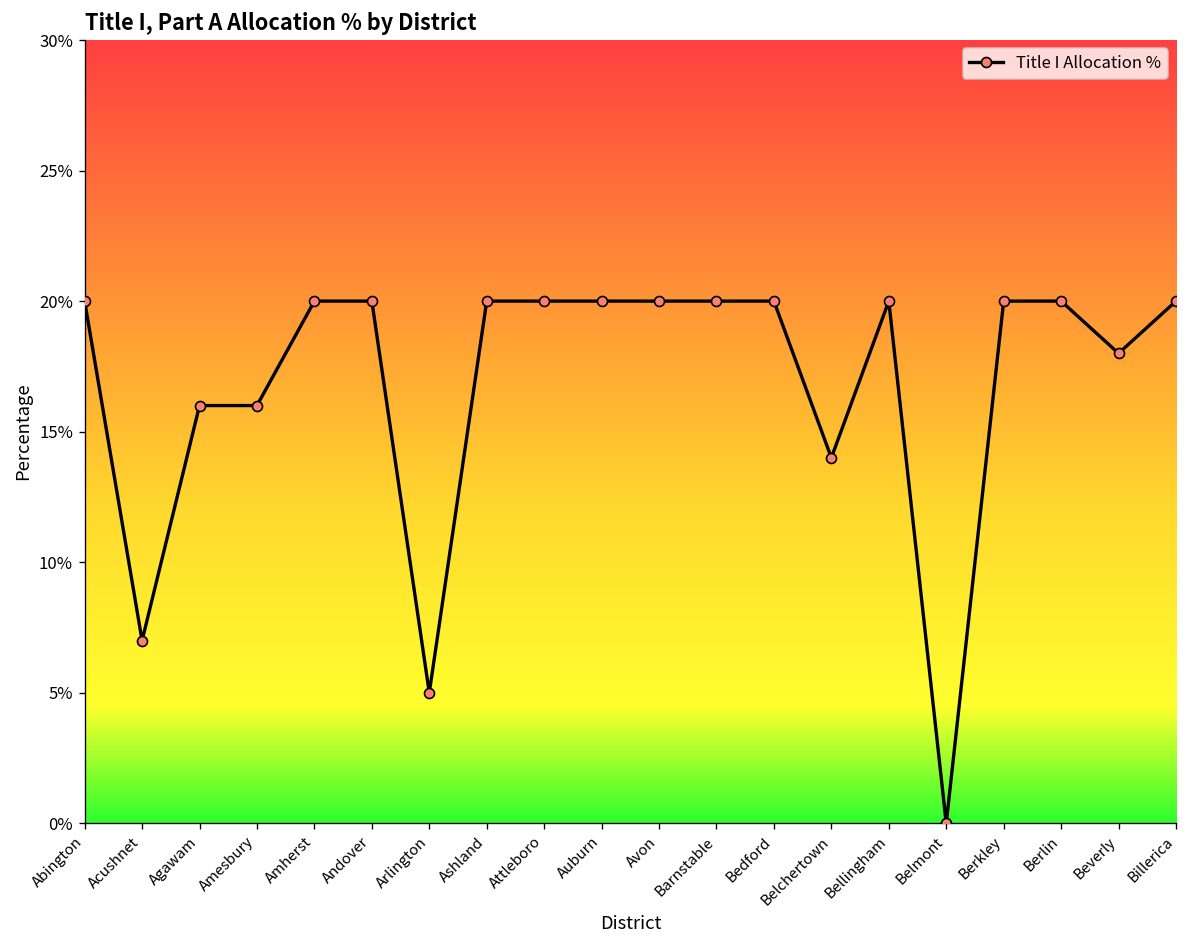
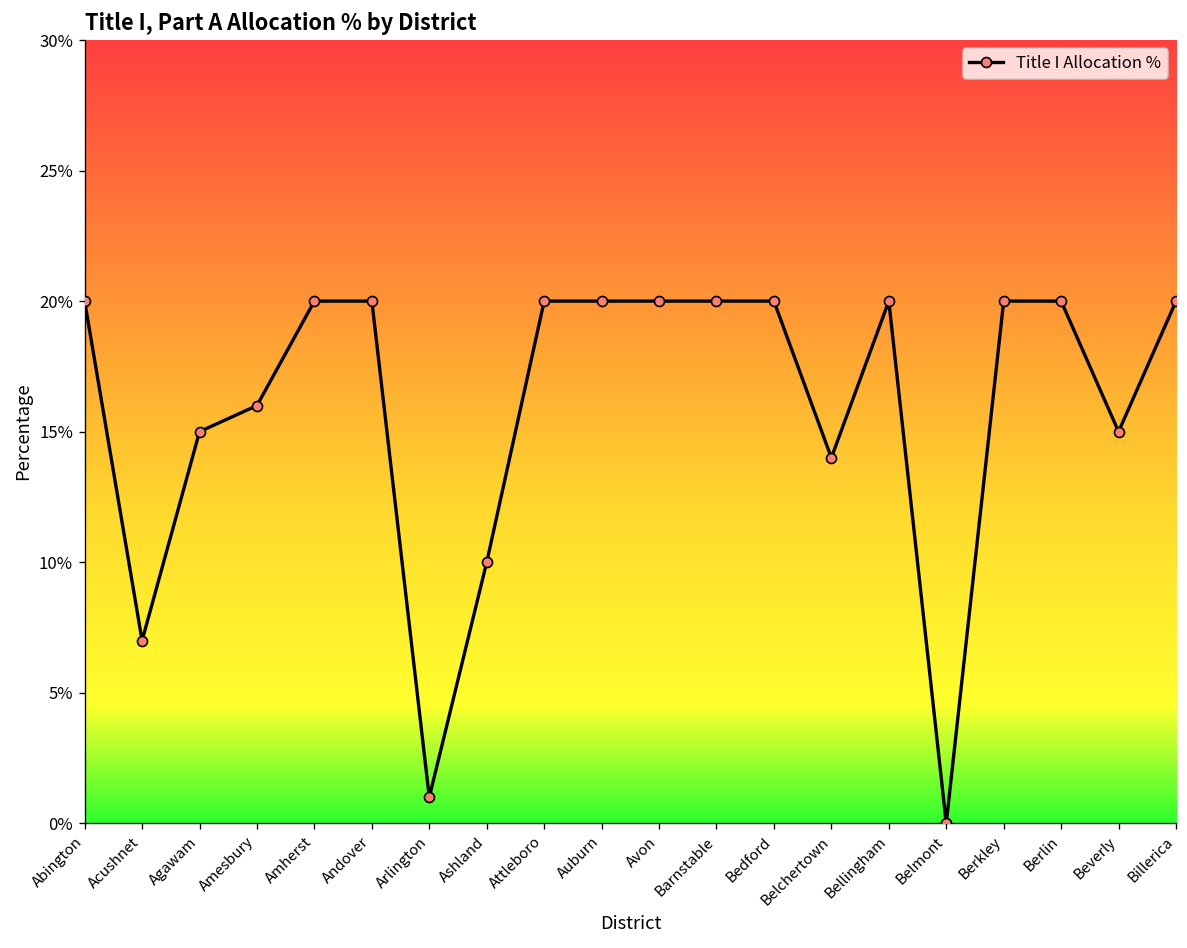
Agawam: 16.0% -> 15.0%
Arlington: 5.0% -> 1.0%
Ashland: 20.0% -> 10.0%
Beverly: 18.0% -> 15.0%
